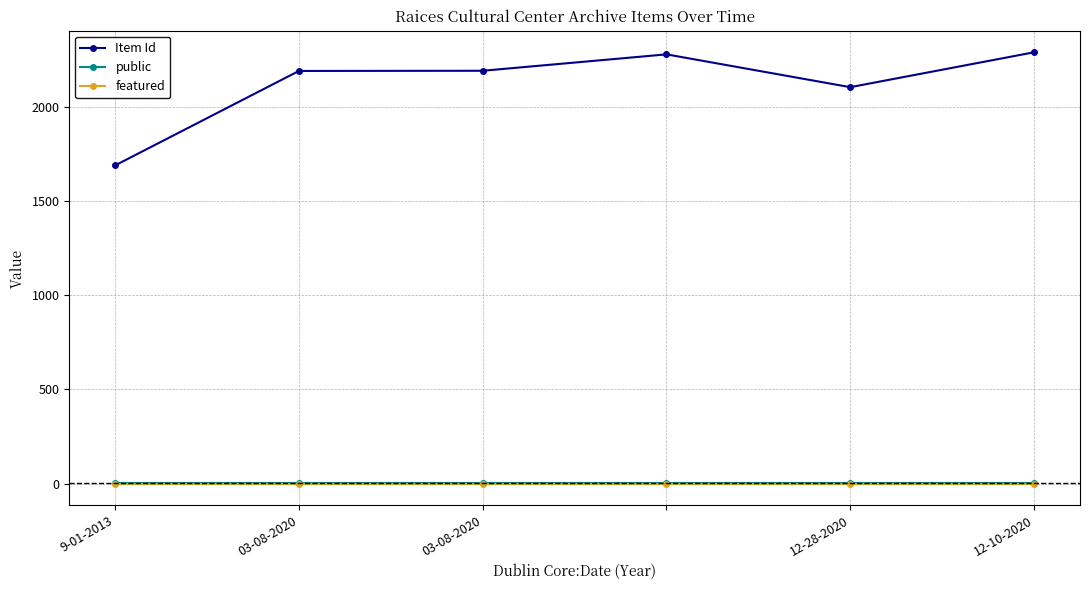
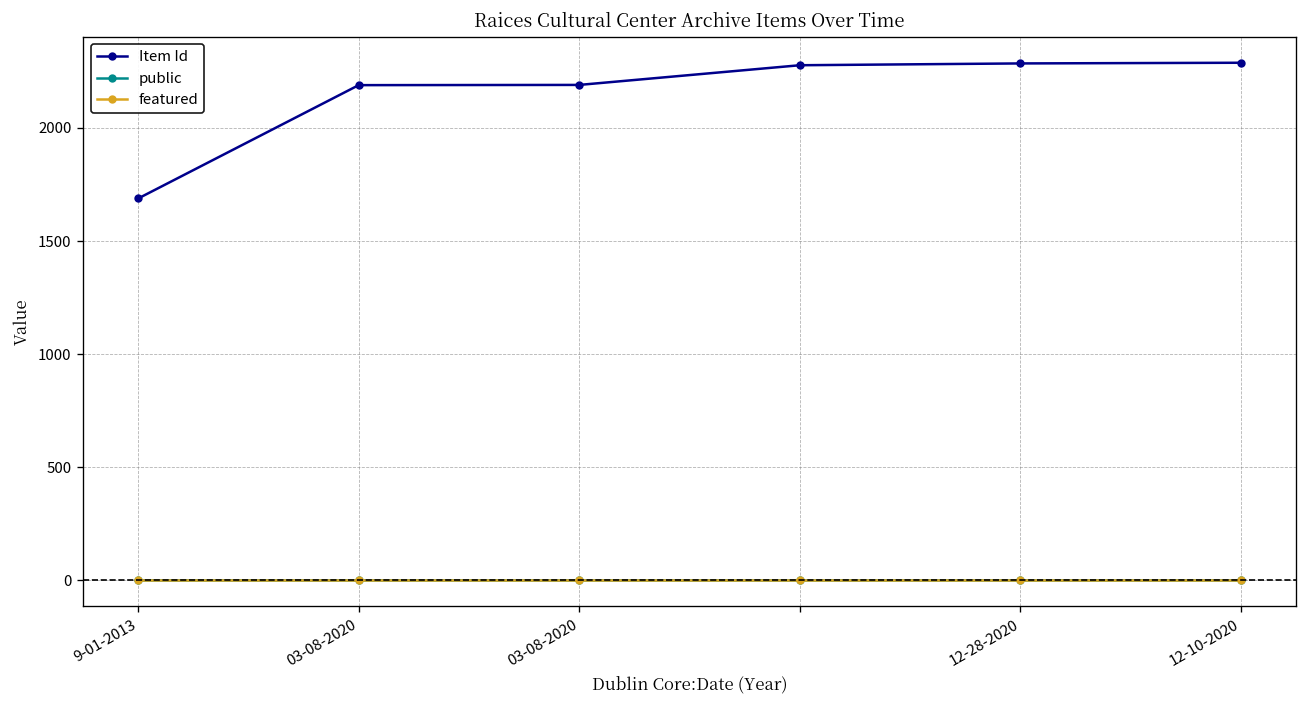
Item Id, 12-28-2020: 2100 -> 2290
